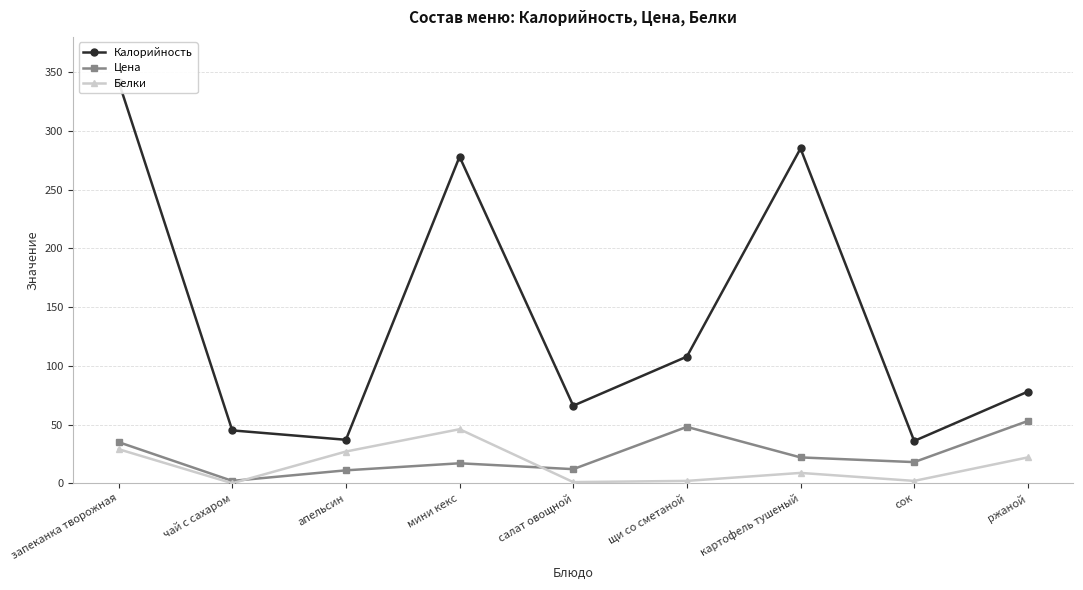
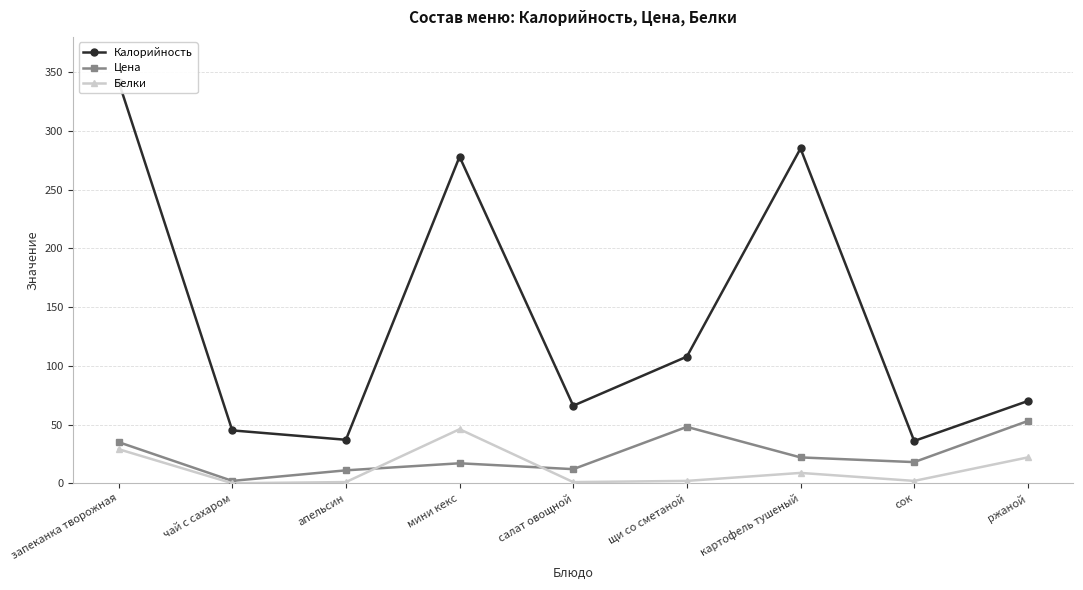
Белки, апельсин: 27 -> 1
Калорийность, ржаной: 78 -> 70
